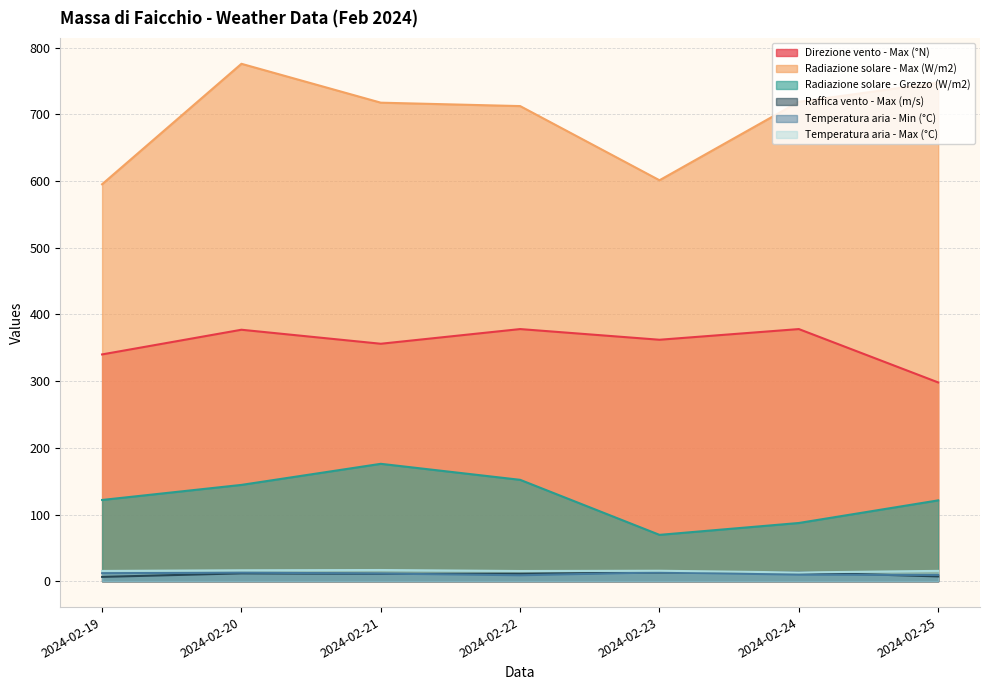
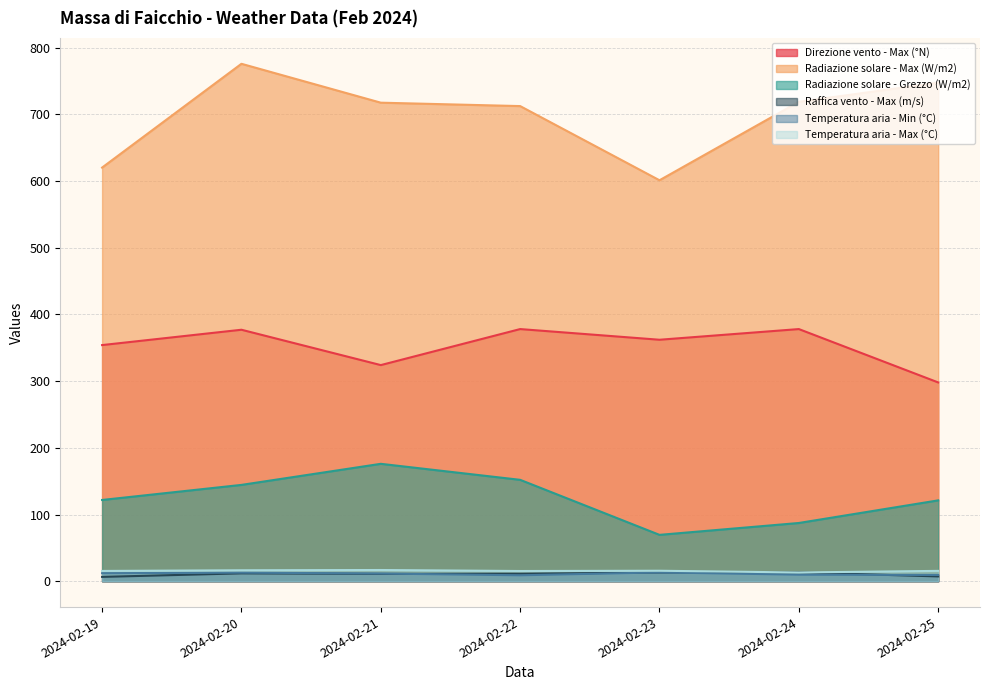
Direzione vento - Max (°N), 2024-02-19: 340 -> 350
Radiazione solare - Max (W/m2), 2024-02-19: 600 -> 620
Direzione vento - Max (°N), 2024-02-21: 360 -> 320
